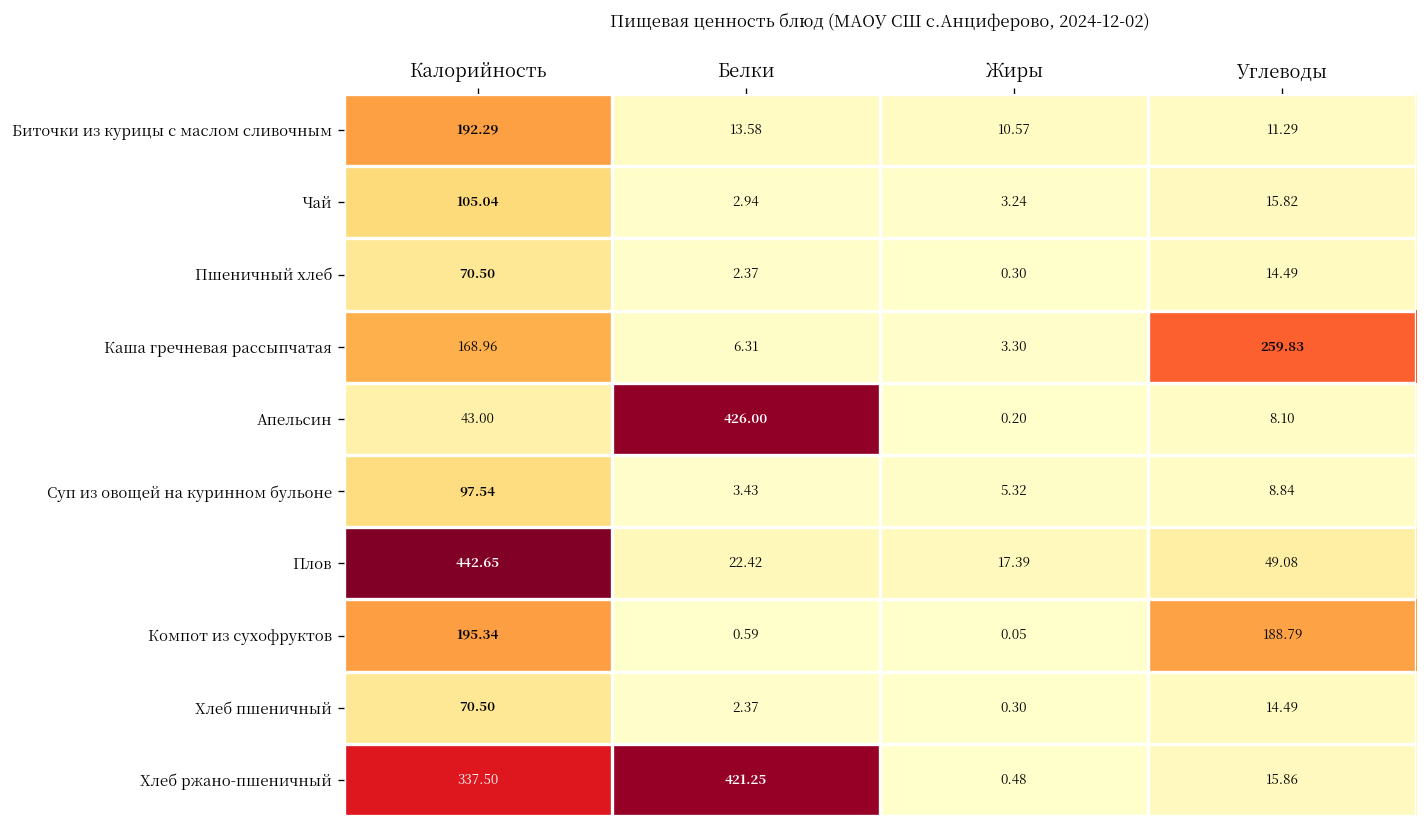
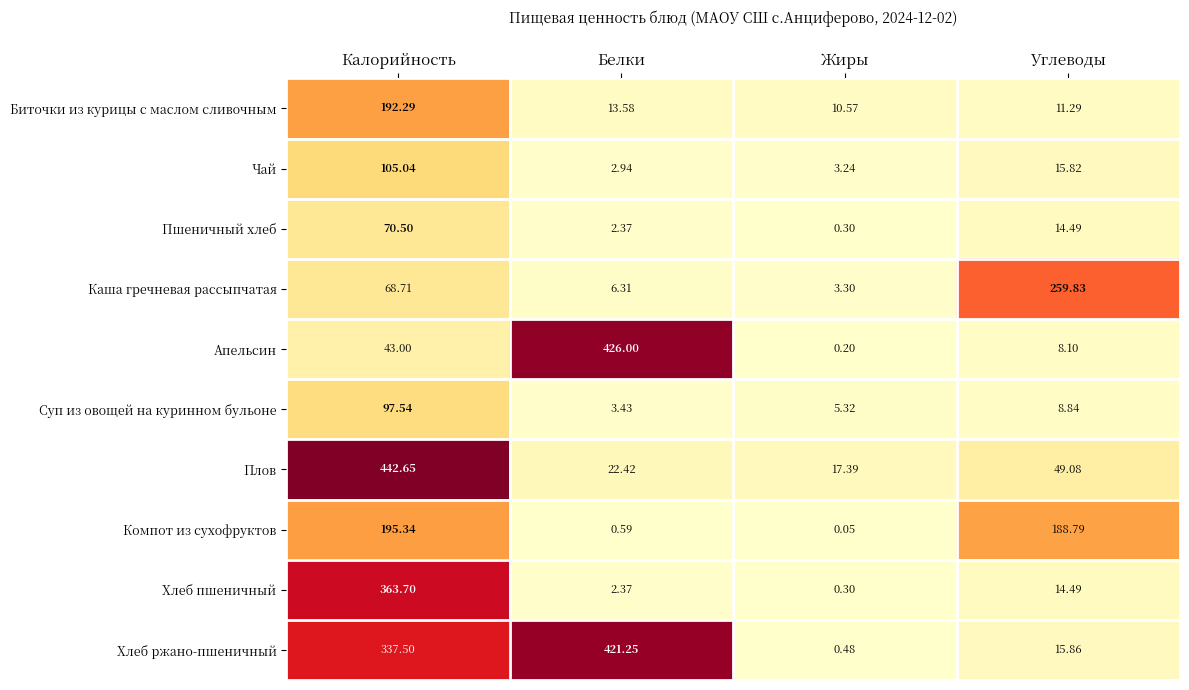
Каша гречневая рассыпчатая, Калорийность: 168.96 -> 68.71
Хлеб пшеничный, Калорийность: 70.50 -> 363.70
